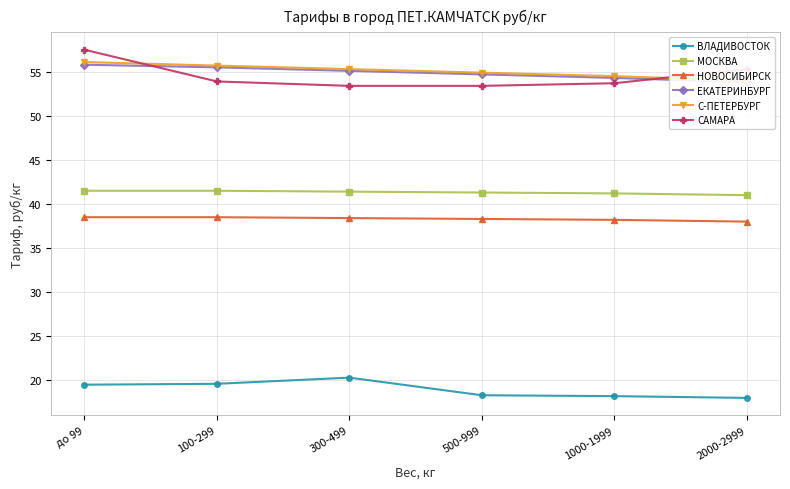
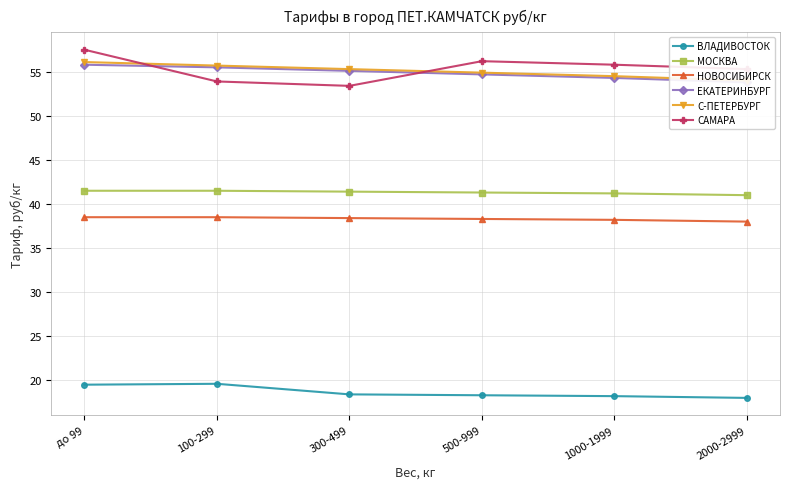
ВЛАДИВОСТОК, 300-499: 20 -> 18
САМАРА, 500-999: 53 -> 56
САМАРА, 1000-1999: 54 -> 56
